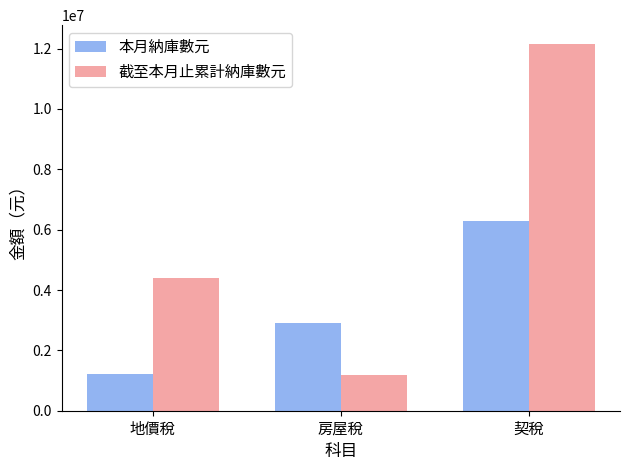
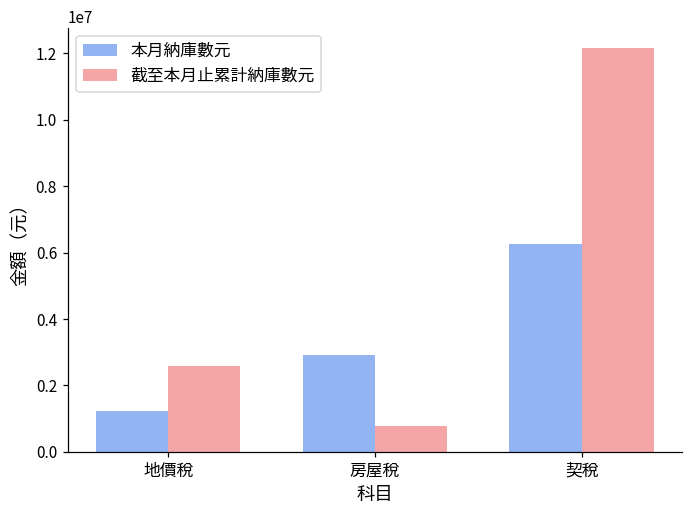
截至本月止累計納庫數元, 地價稅: 4400000 -> 2600000
截至本月止累計納庫數元, 房屋稅: 1200000 -> 800000
